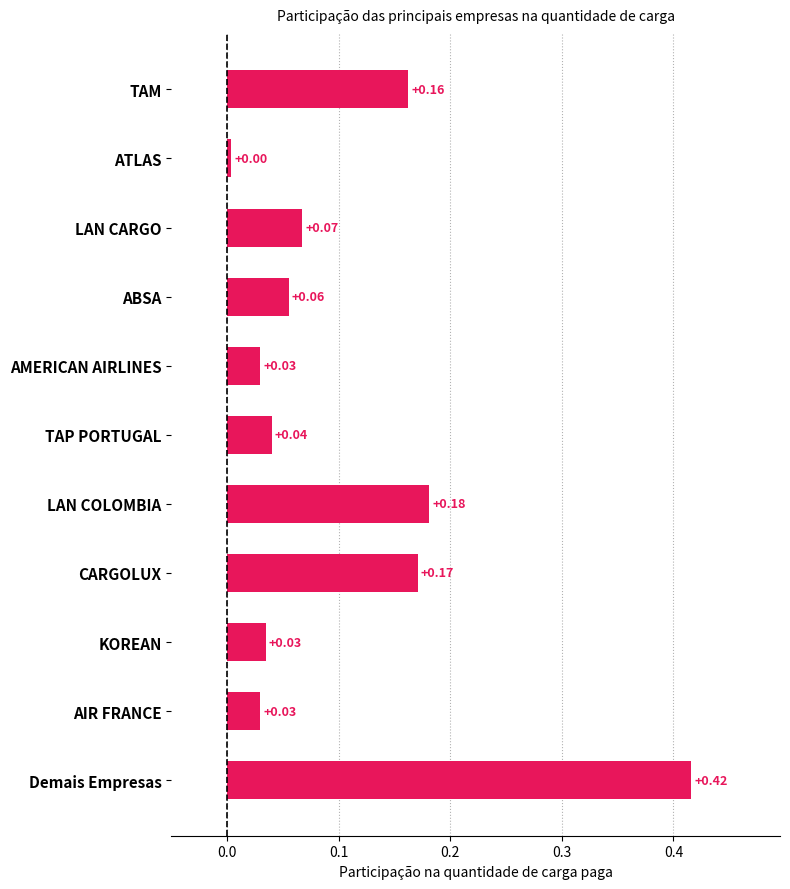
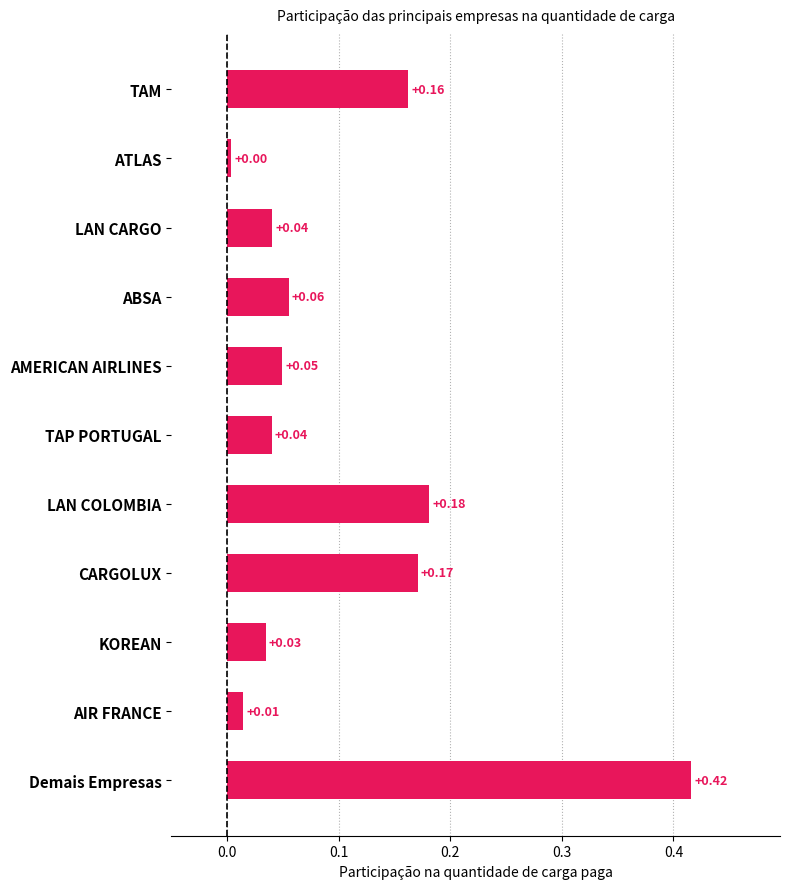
LAN CARGO: +0.07 -> +0.04
AMERICAN AIRLINES: +0.03 -> +0.05
AIR FRANCE: +0.03 -> +0.01
